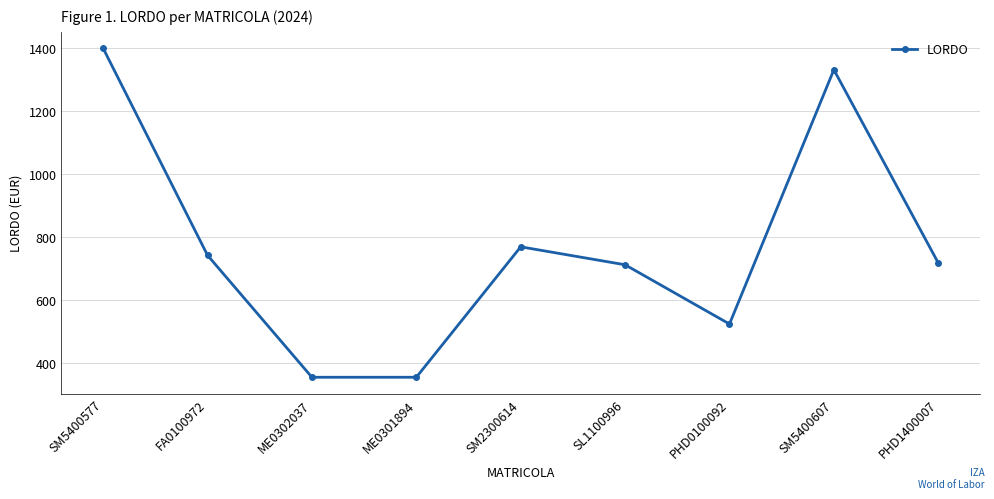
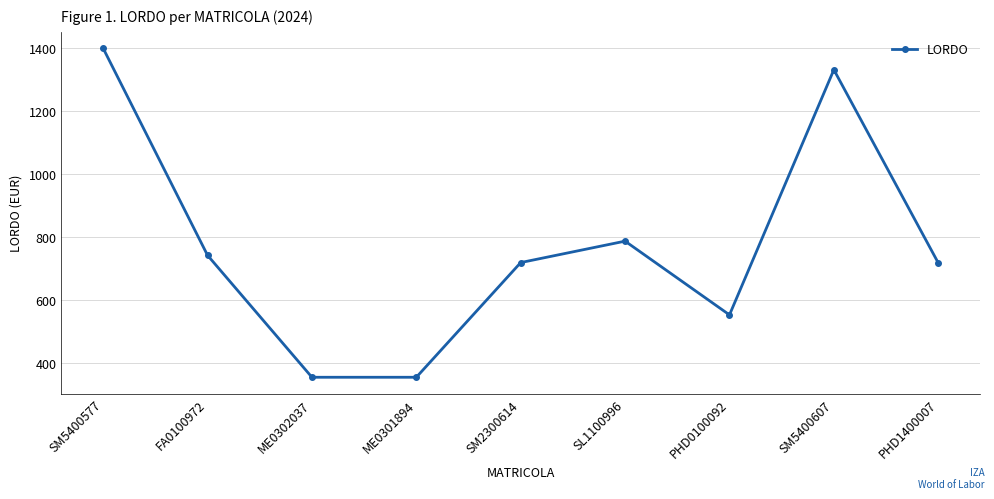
SM2300614: 770 -> 720
SL1100996: 710 -> 790
PHD0100092: 530 -> 550
